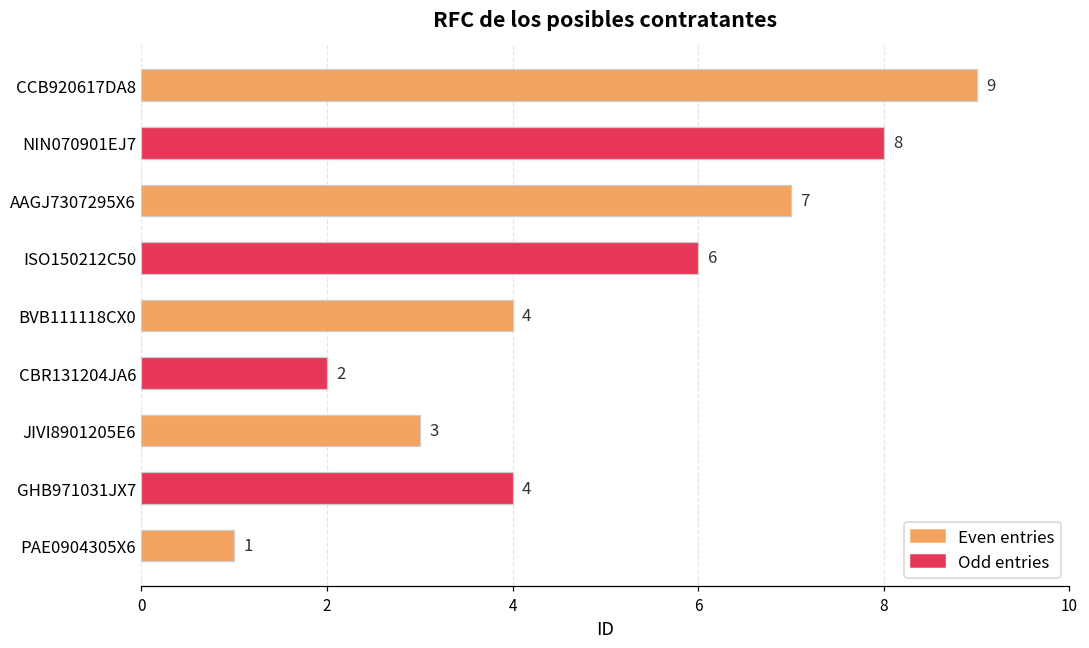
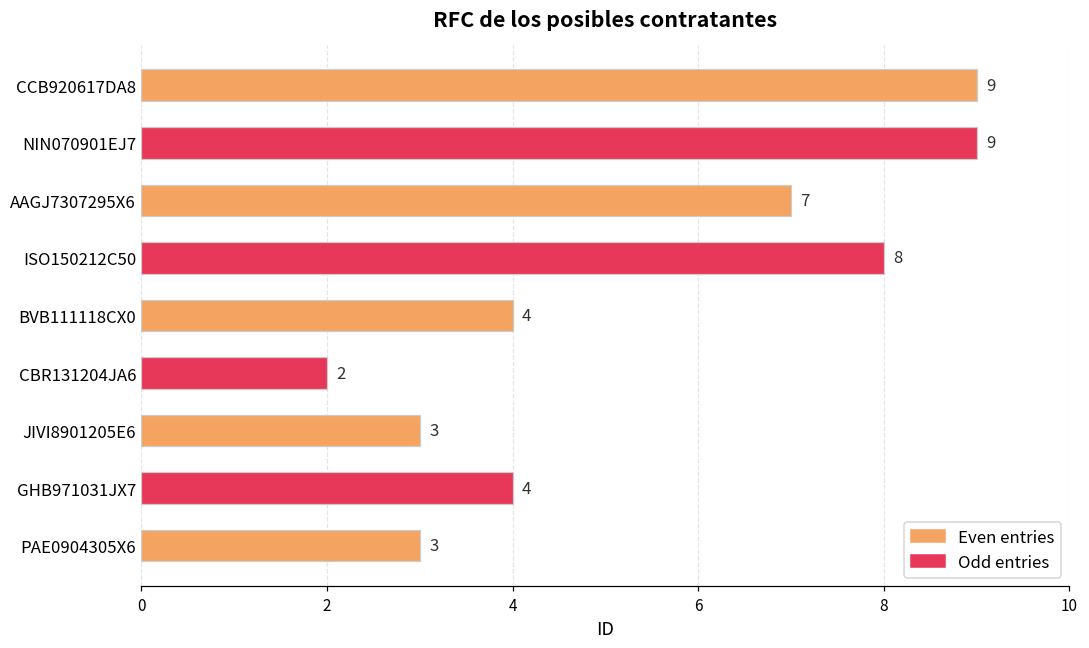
NIN070901EJ7: 8 -> 9
ISO150212C50: 6 -> 8
PAE0904305X6: 1 -> 3
